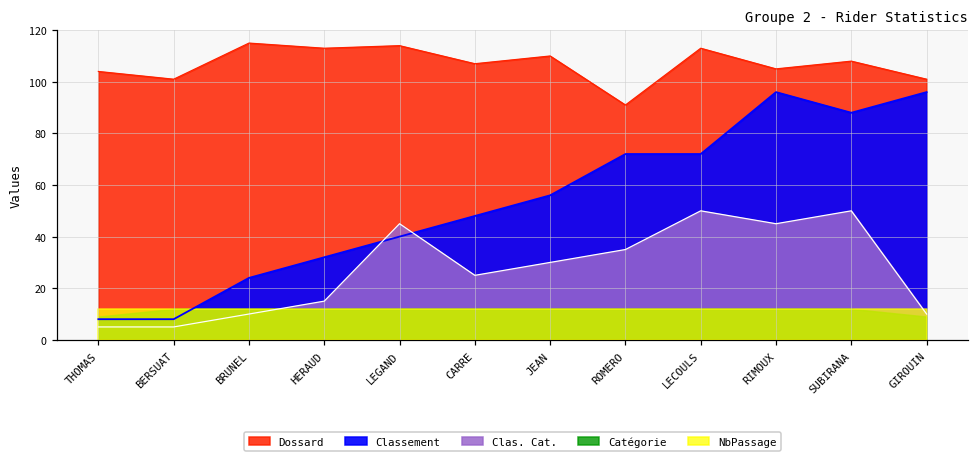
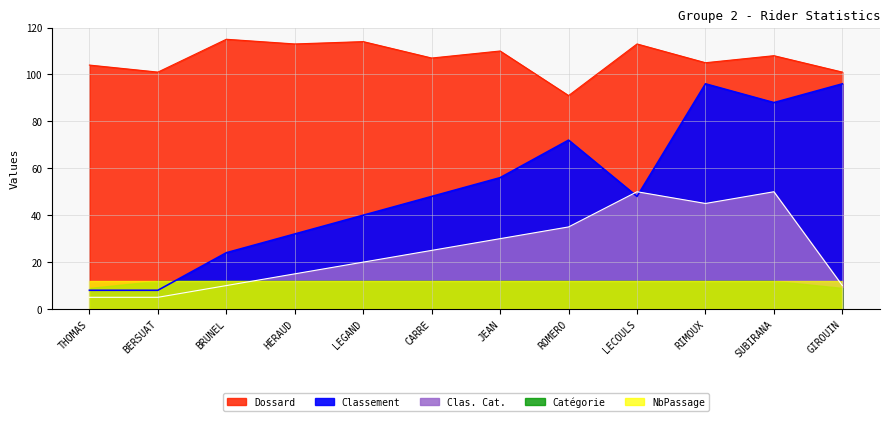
Clas. Cat., LEGAND: 45 -> 20
Classement, LECOULS: 72 -> 48
